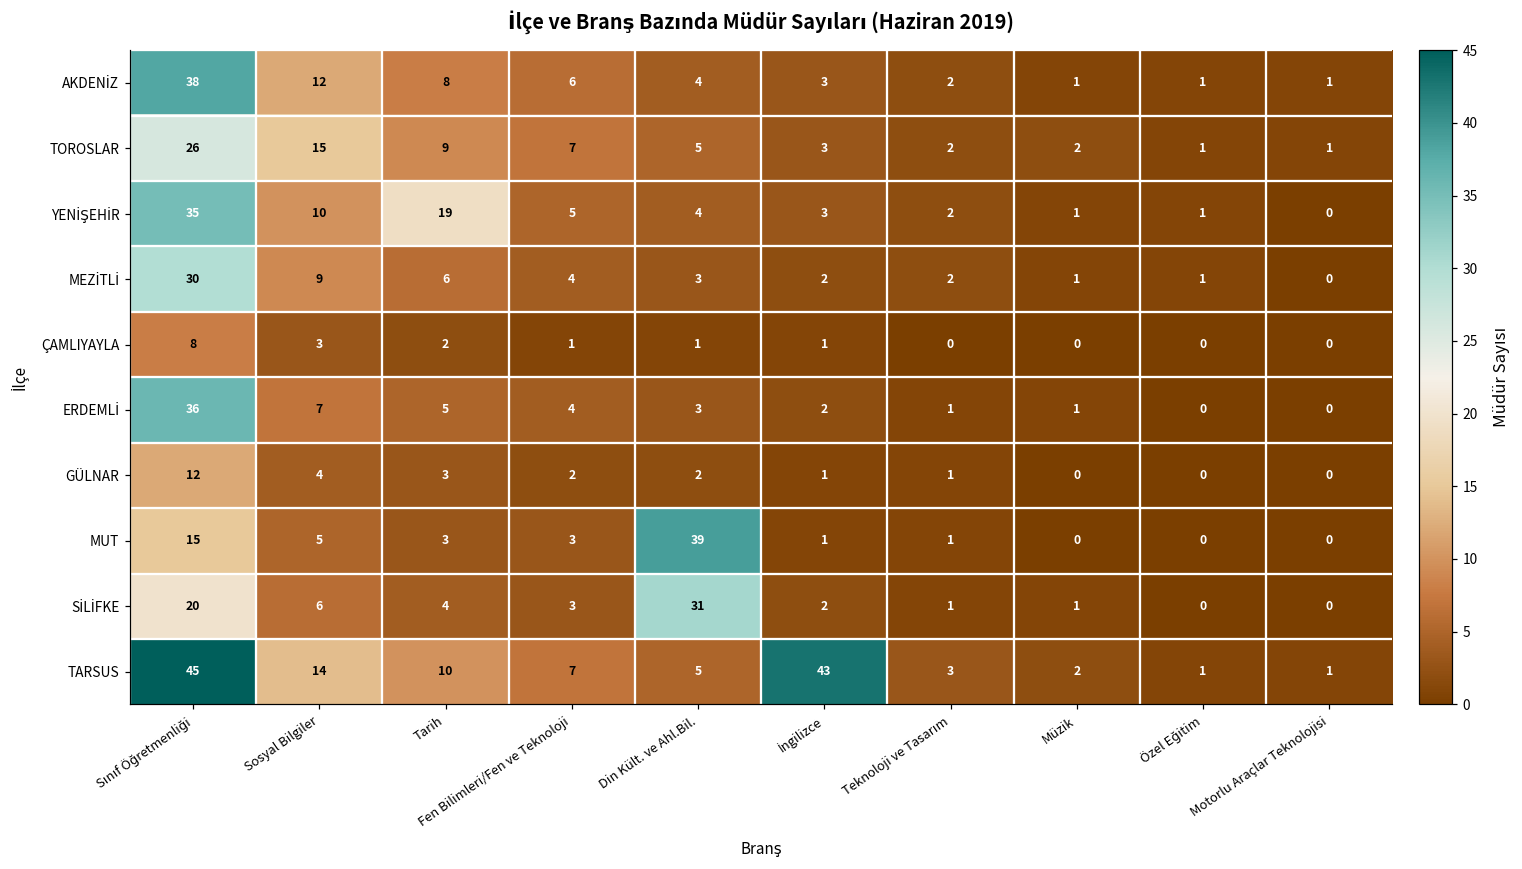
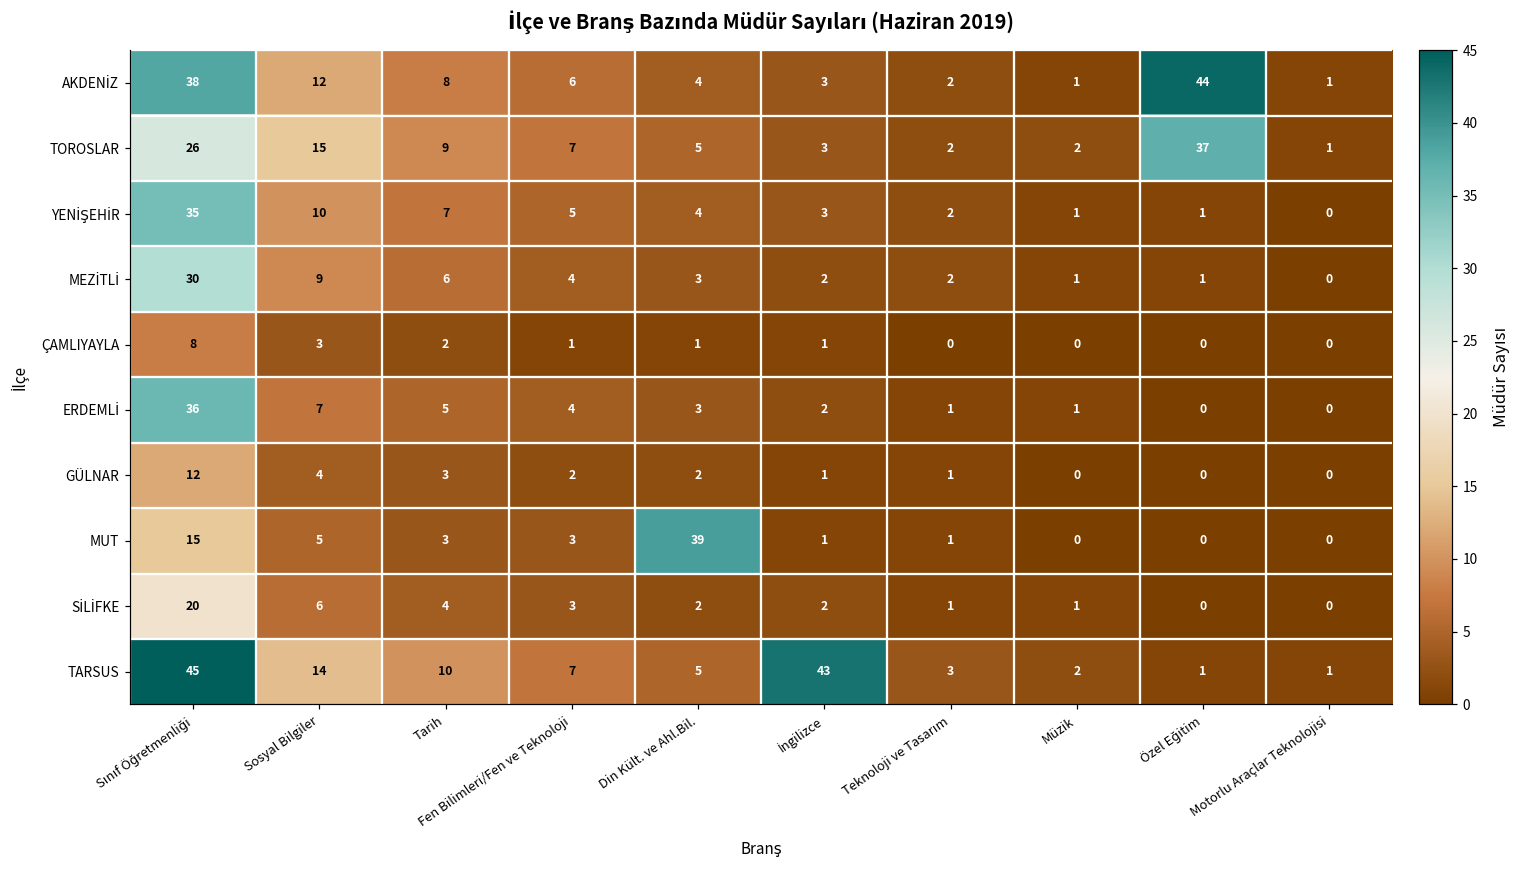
AKDENİZ, Özel Eğitim: 1 -> 44
TOROSLAR, Özel Eğitim: 1 -> 37
YENİŞEHİR, Tarih: 19 -> 7
SİLİFKE, Din Kült. ve Ahl.Bil.: 31 -> 2
